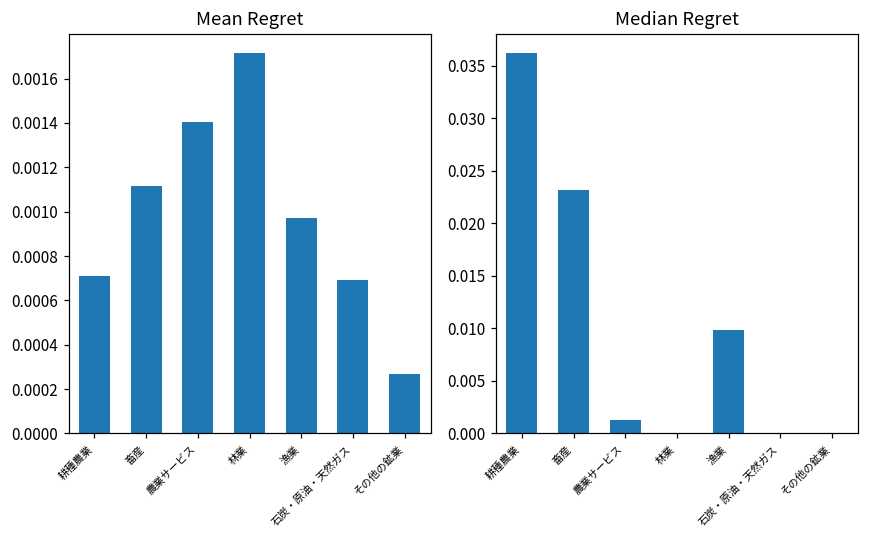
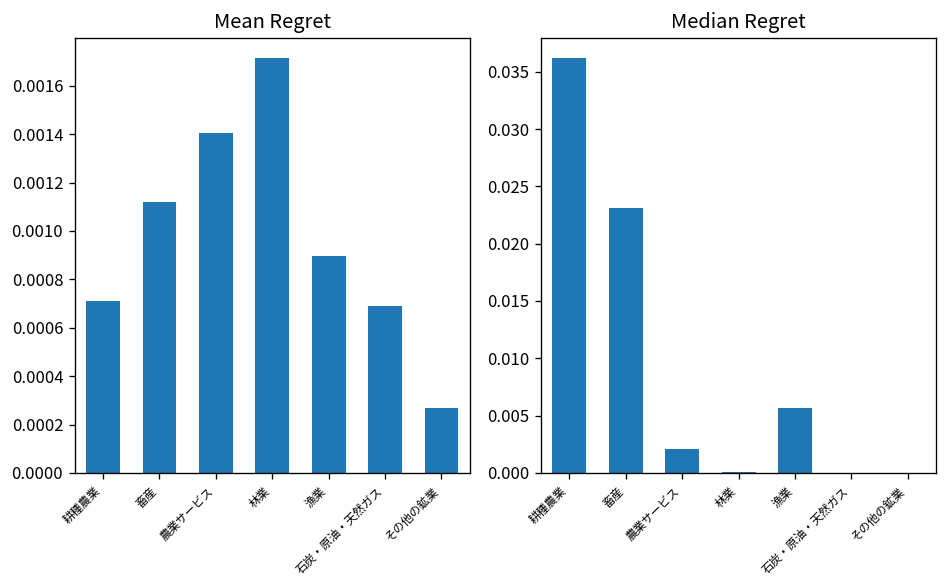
Mean Regret, 漁業: 0.00097 -> 0.00090
Median Regret, 農業サービス: 0.001 -> 0.002
Median Regret, 漁業: 0.010 -> 0.006
